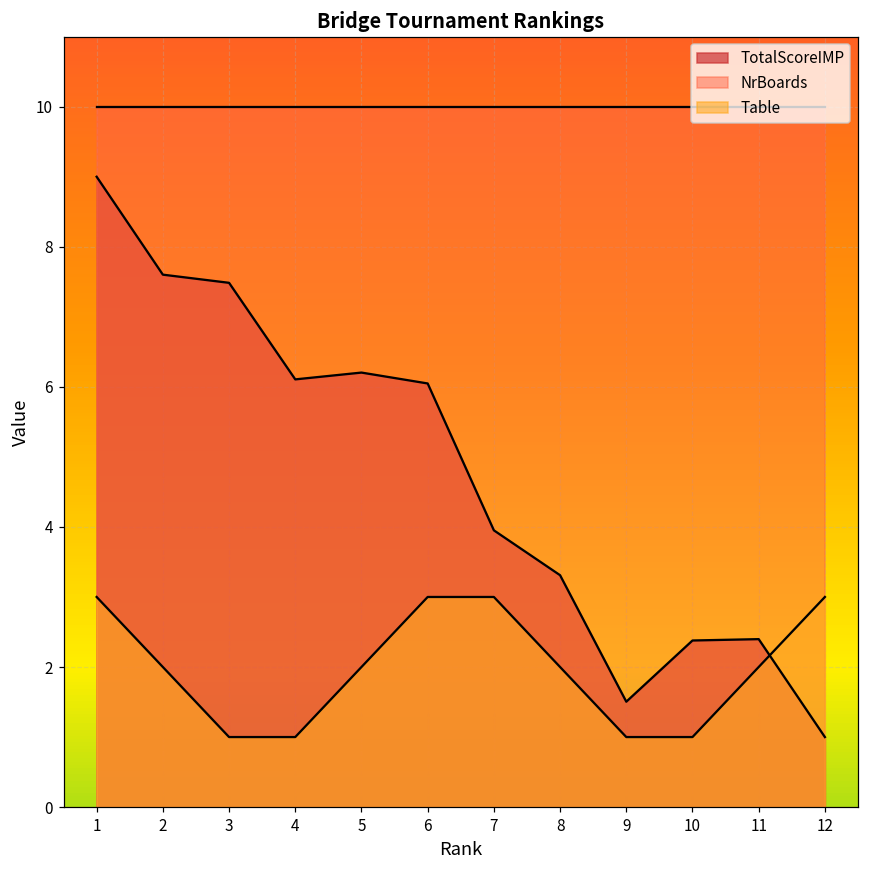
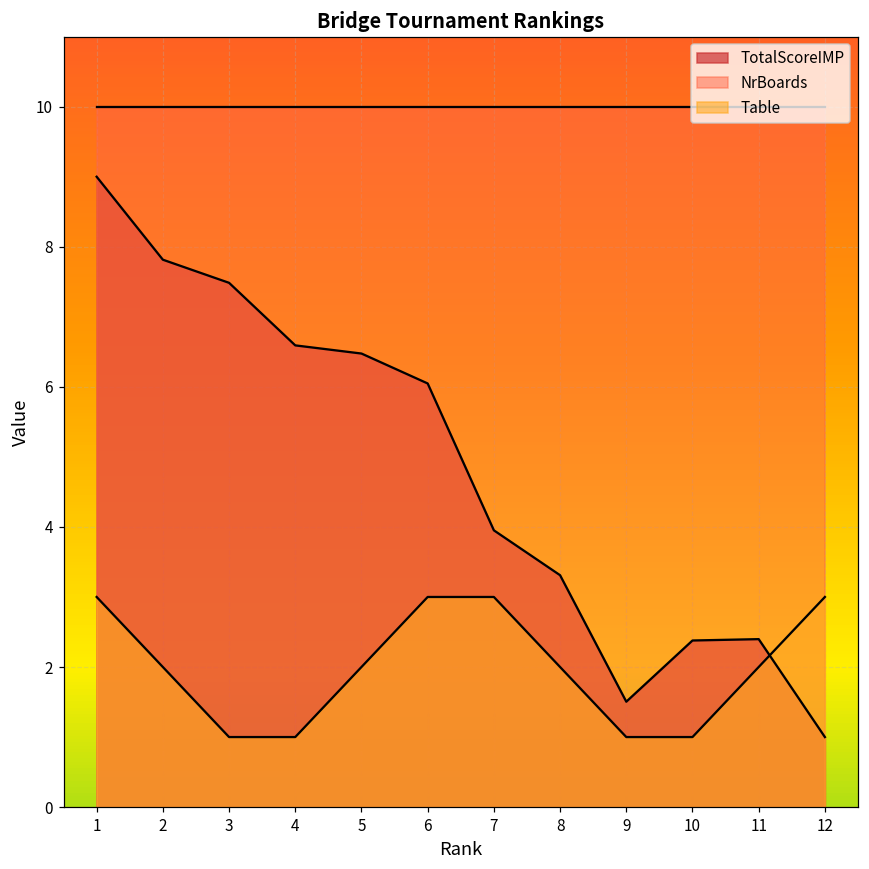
TotalScoreIMP, 2: 7.6 -> 7.8
TotalScoreIMP, 4: 6.1 -> 6.6
TotalScoreIMP, 5: 6.2 -> 6.5
